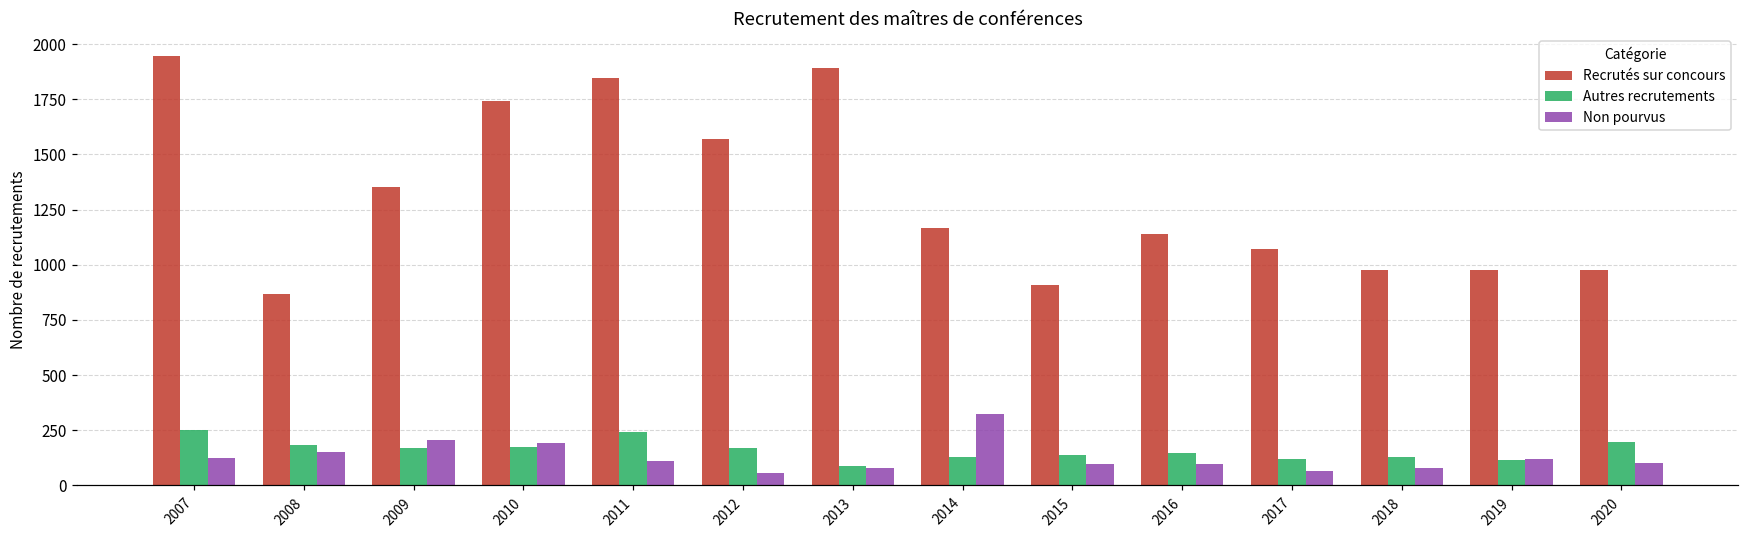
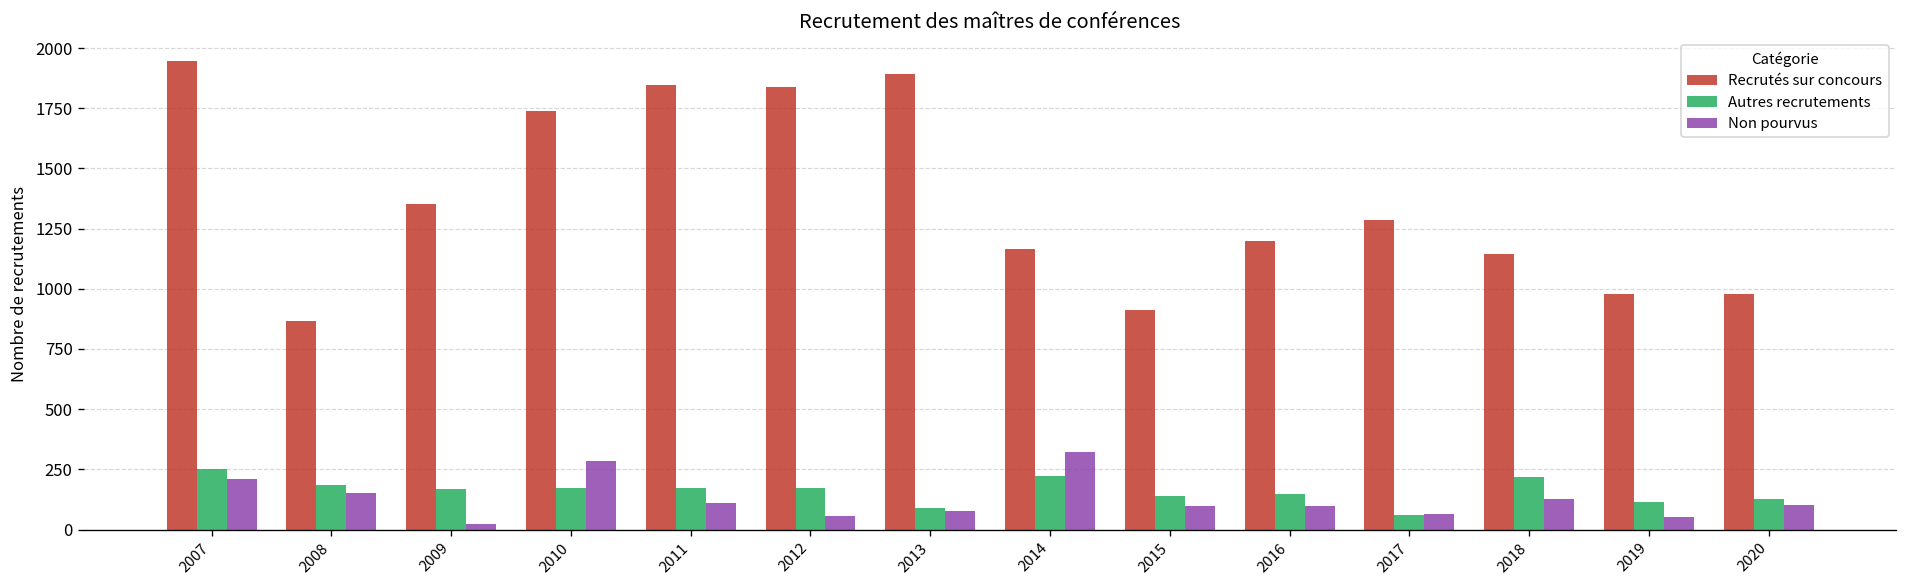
Non pourvus, 2007: 130 -> 210
Non pourvus, 2009: 210 -> 30
Non pourvus, 2010: 190 -> 290
Autres recrutements, 2011: 240 -> 170
Recrutés sur concours, 2012: 1570 -> 1840
Autres recrutements, 2014: 130 -> 220
Recrutés sur concours, 2016: 1140 -> 1200
Recrutés sur concours, 2017: 1070 -> 1290
Autres recrutements, 2017: 120 -> 60
Recrutés sur concours, 2018: 980 -> 1150
Autres recrutements, 2018: 130 -> 220
Non pourvus, 2018: 80 -> 130
Non pourvus, 2019: 120 -> 50
Autres recrutements, 2020: 200 -> 130
